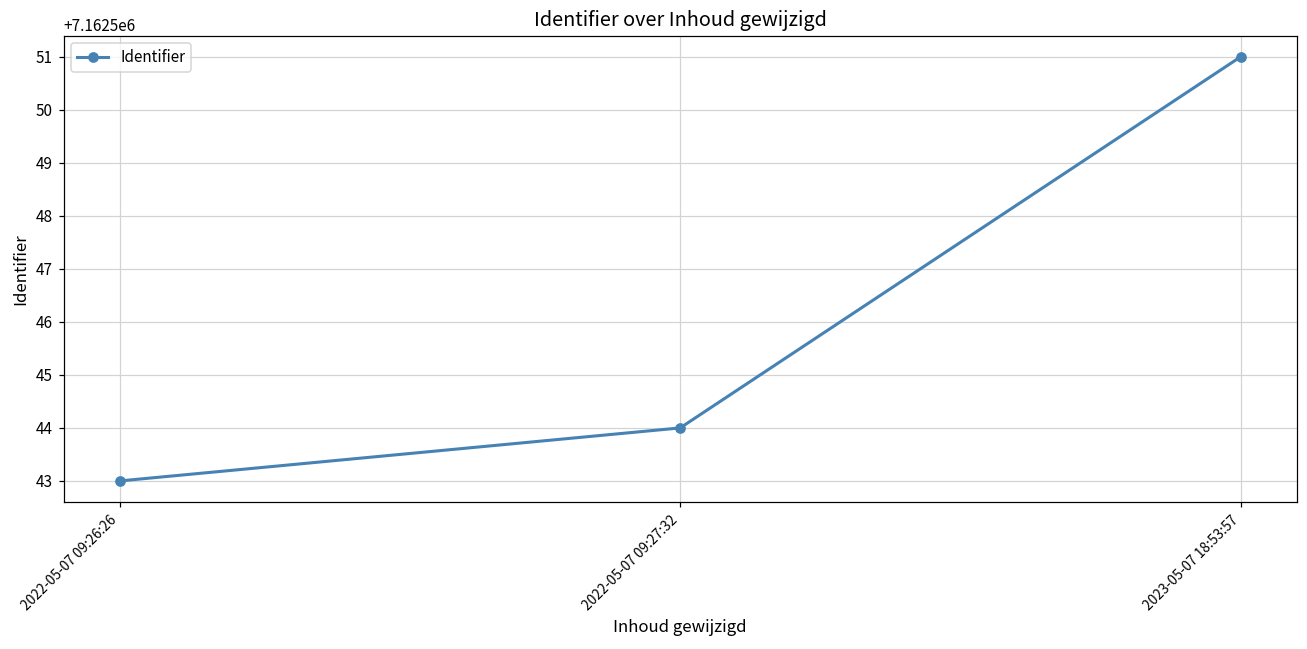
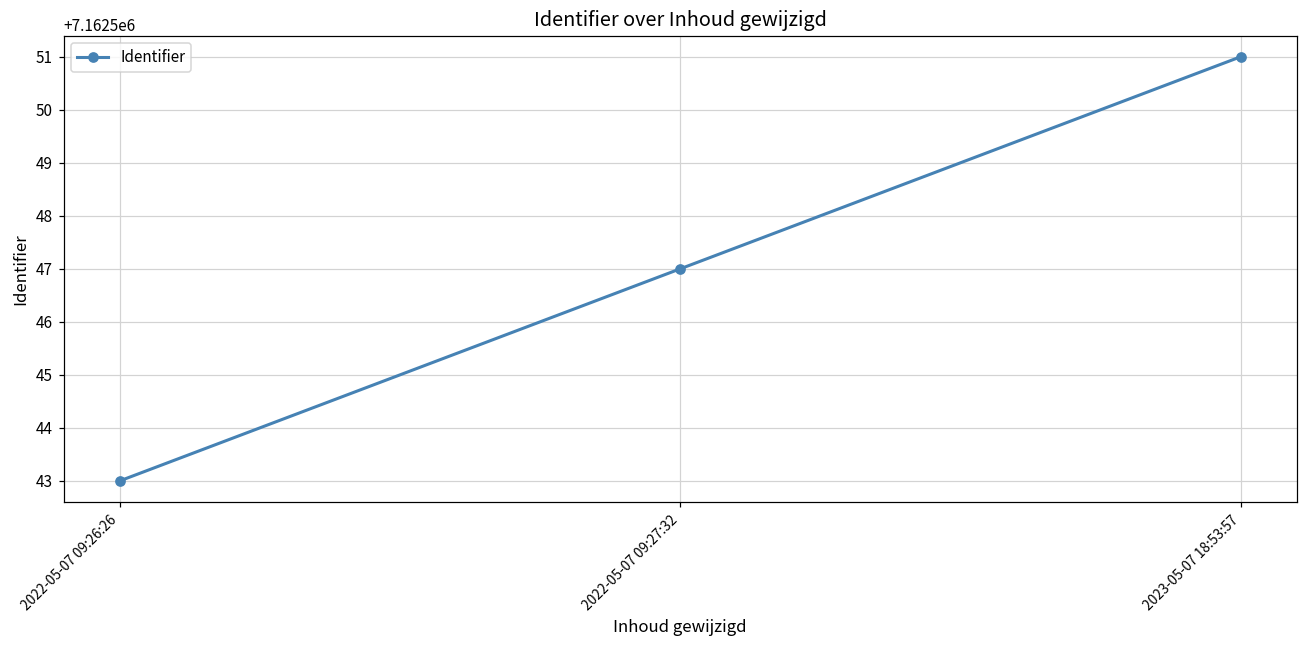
2022-05-07 09:27:32: 7162544 -> 7162547
